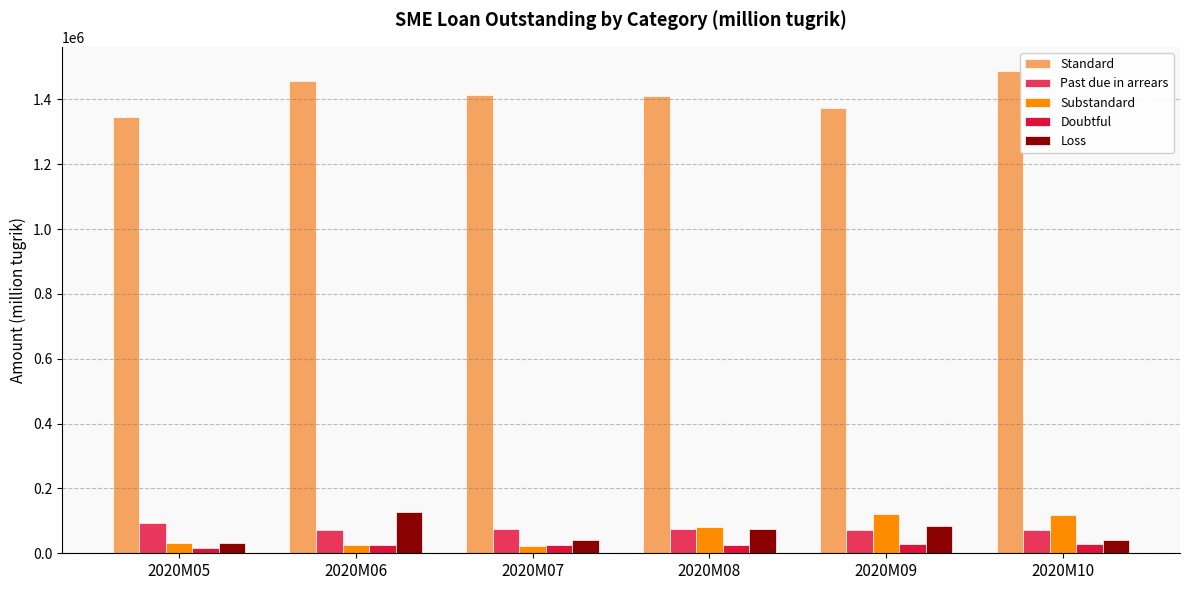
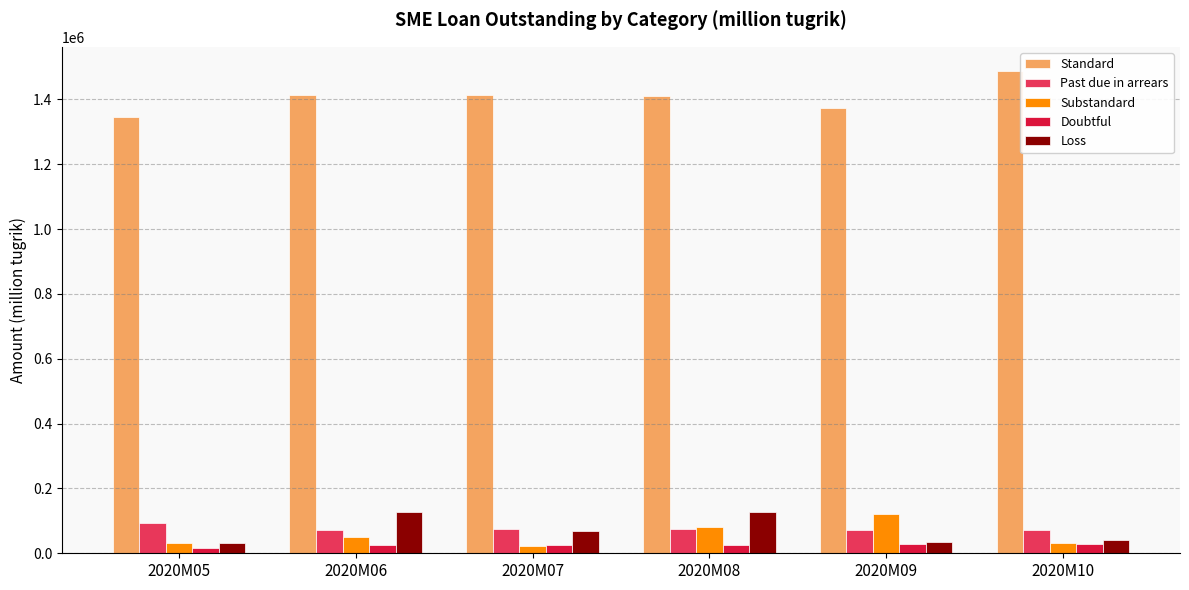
Standard, 2020M06: 1460000 -> 1410000
Substandard, 2020M06: 30000 -> 50000
Loss, 2020M07: 40000 -> 70000
Loss, 2020M08: 70000 -> 130000
Loss, 2020M09: 80000 -> 40000
Substandard, 2020M10: 120000 -> 30000
